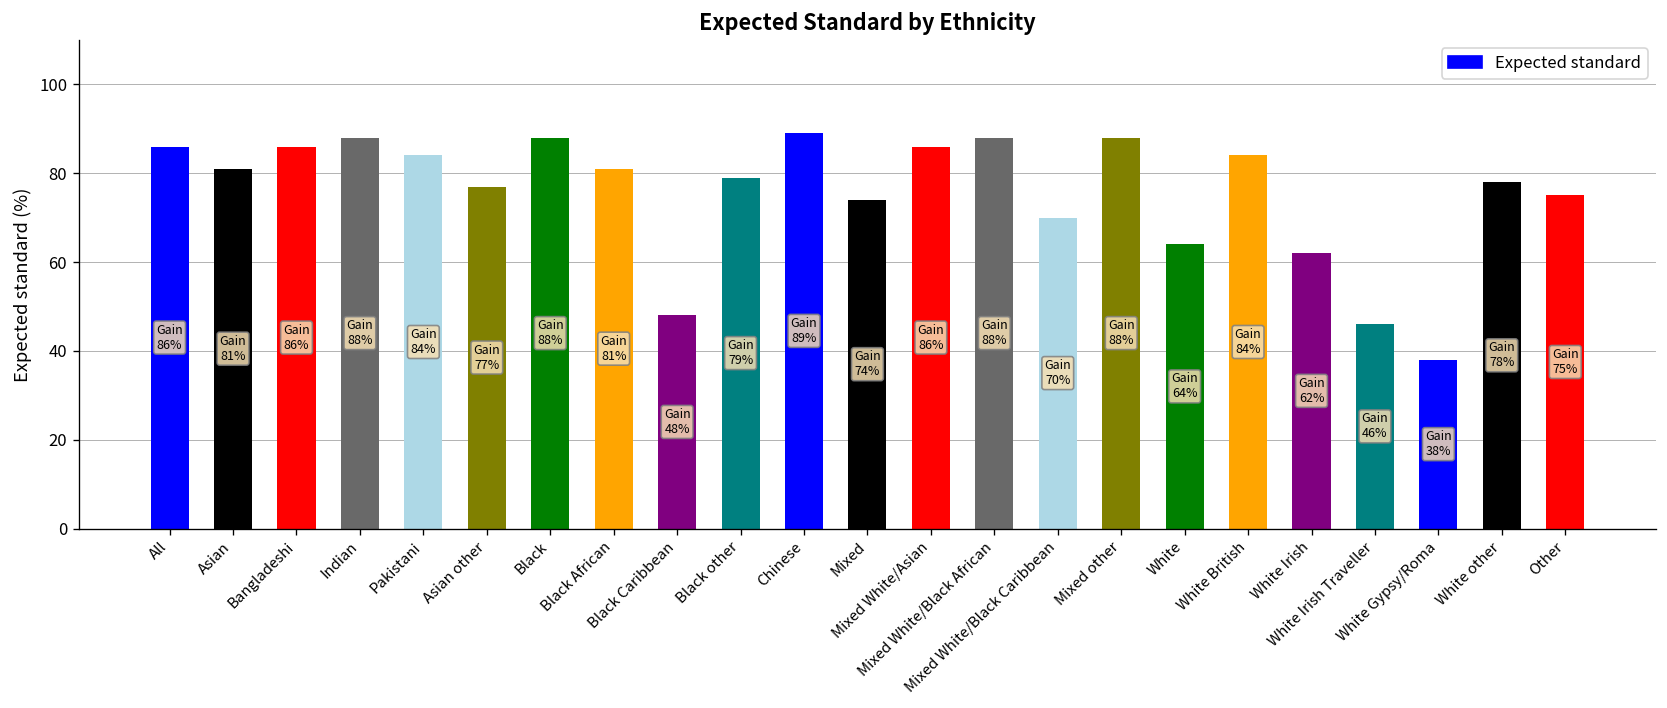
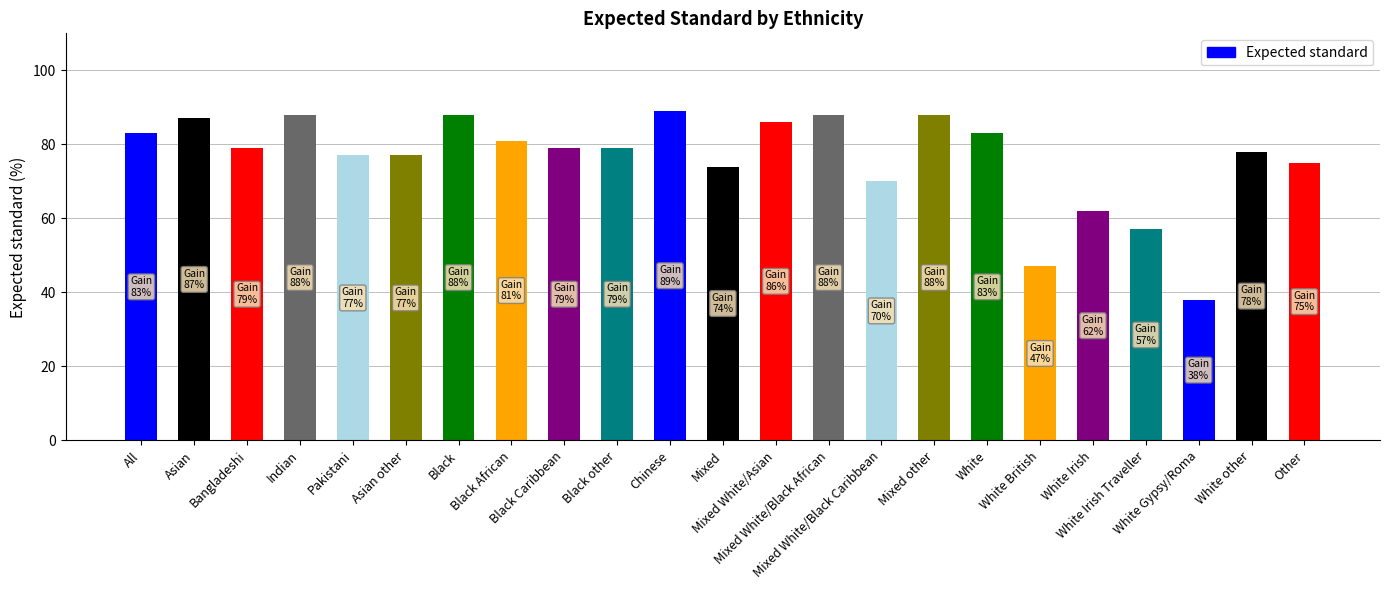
All: 86% -> 83%
Asian: 81% -> 87%
Bangladeshi: 86% -> 79%
Pakistani: 84% -> 77%
Black Caribbean: 48% -> 79%
White: 64% -> 83%
White British: 84% -> 47%
White Irish Traveller: 46% -> 57%
